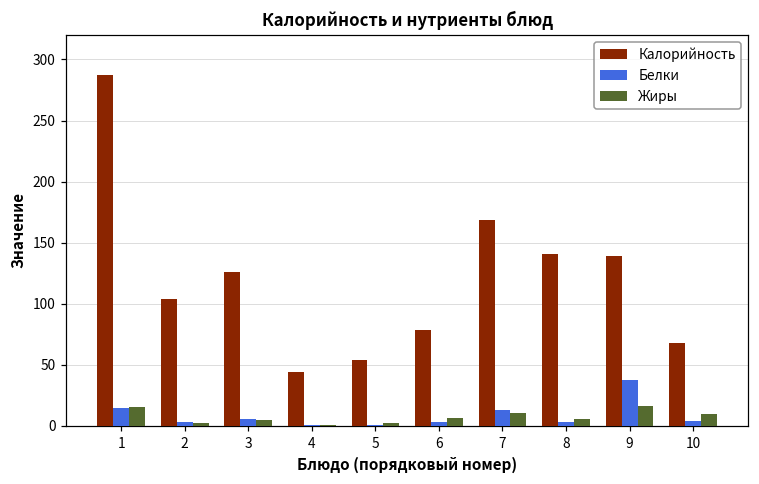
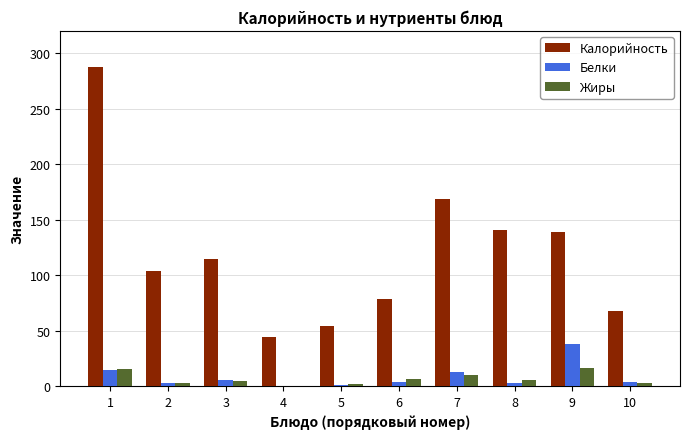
Калорийность, 3: 126 -> 115
Жиры, 10: 10 -> 3
